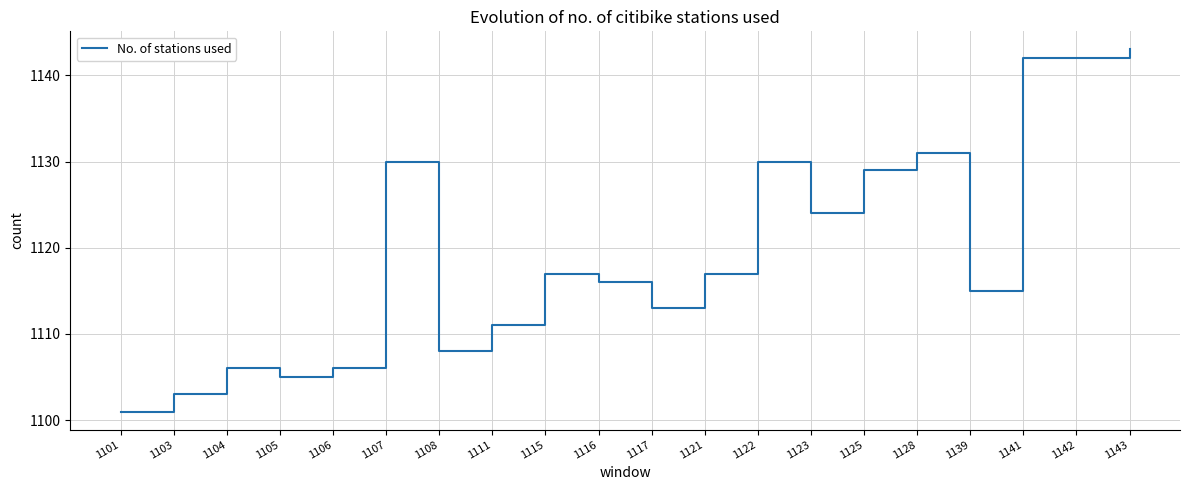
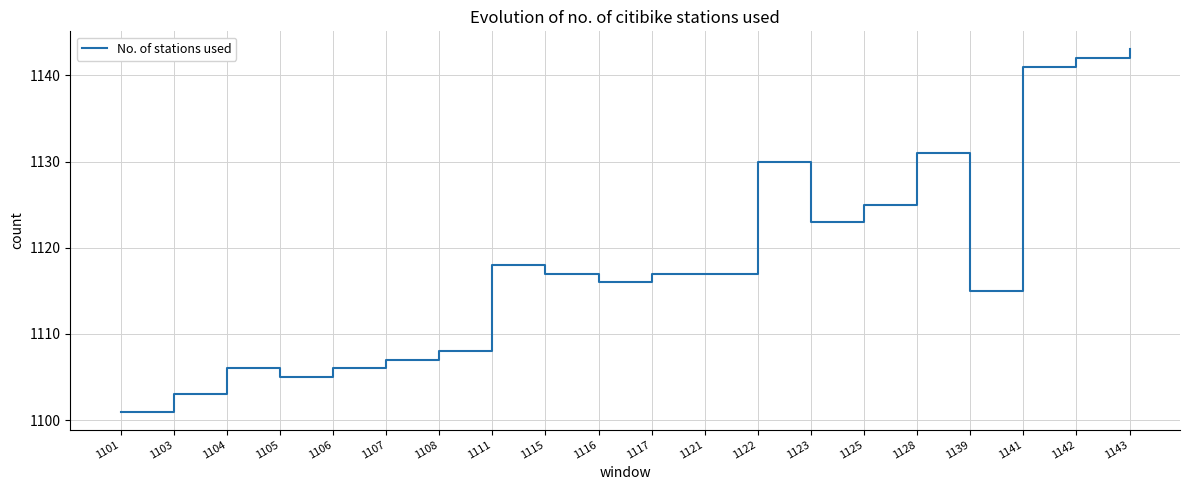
1107: 1130 -> 1107
1111: 1111 -> 1118
1117: 1113 -> 1117
1123: 1124 -> 1123
1125: 1129 -> 1125
1141: 1142 -> 1141
